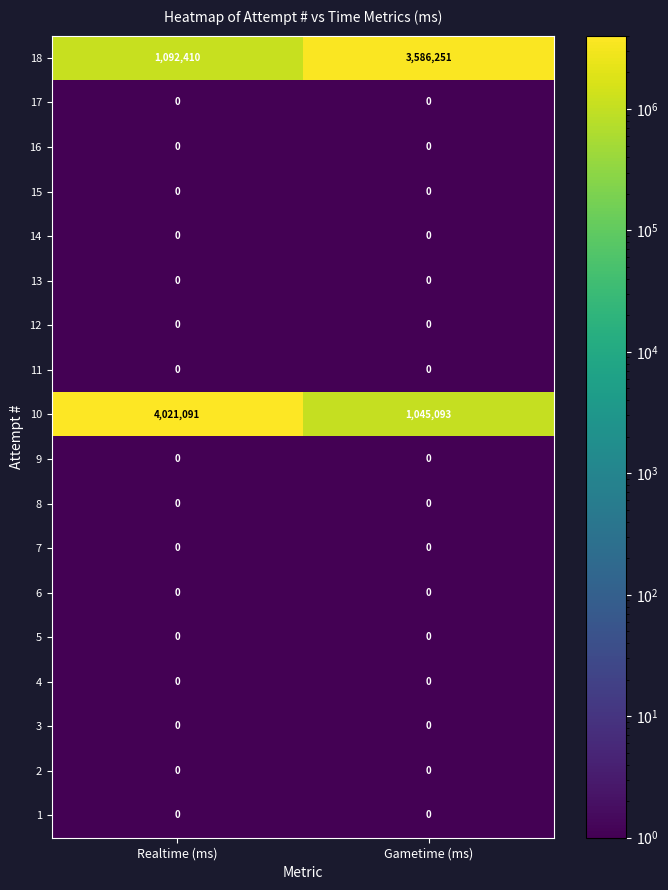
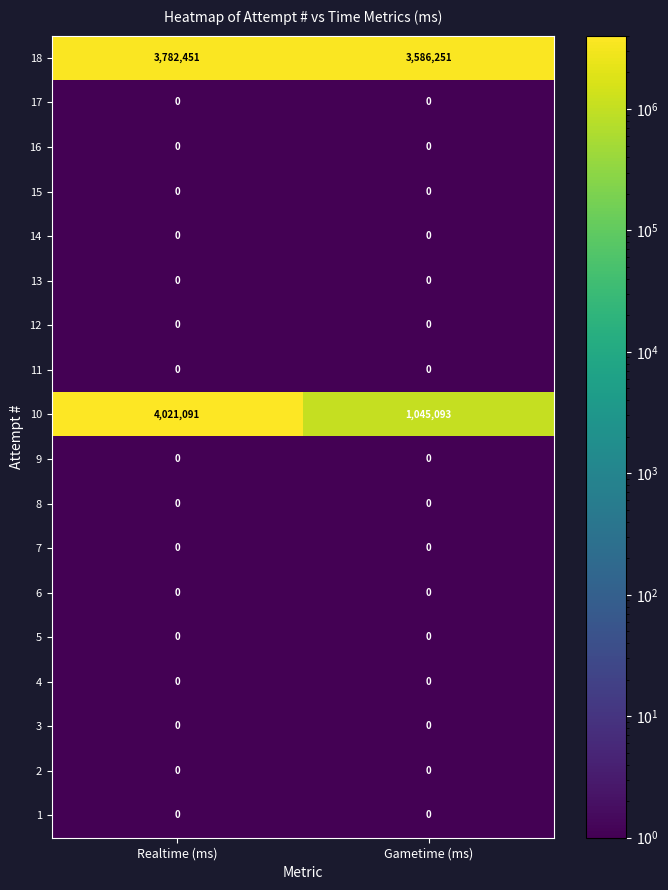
18, Realtime (ms): 1,092,410 -> 3,782,451
